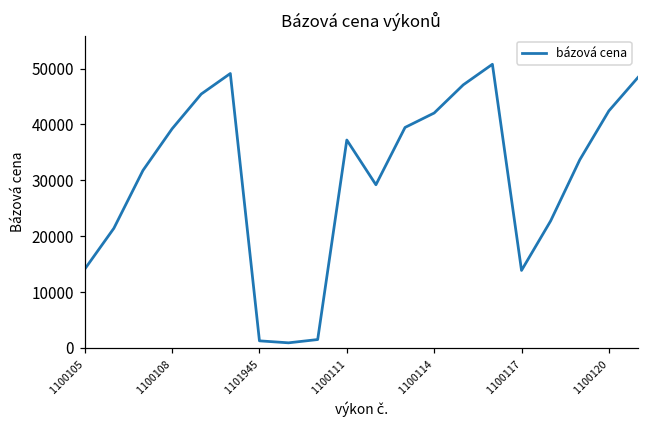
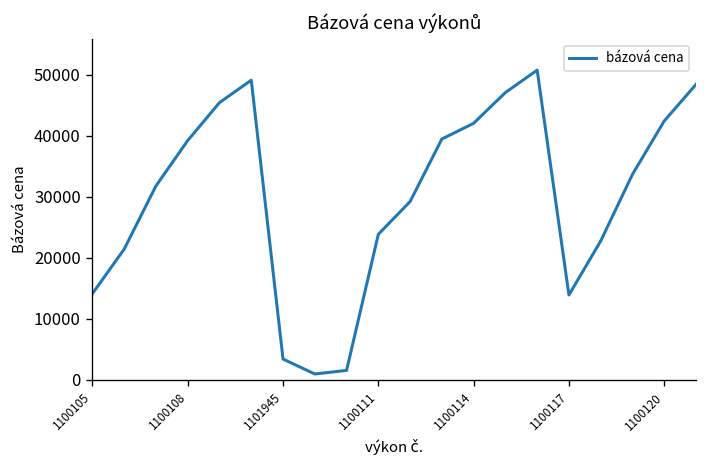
1101945: 1000 -> 3000
1100111: 37000 -> 24000
